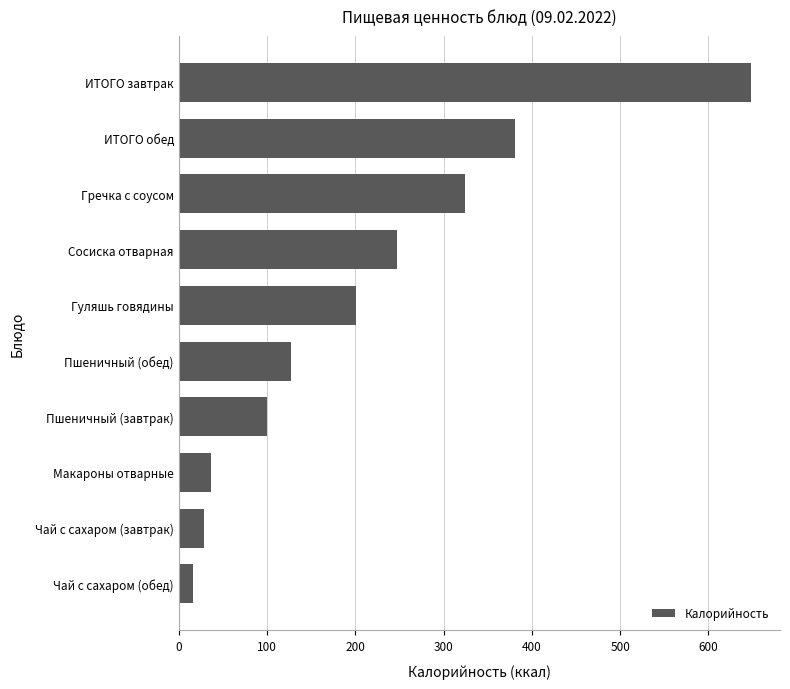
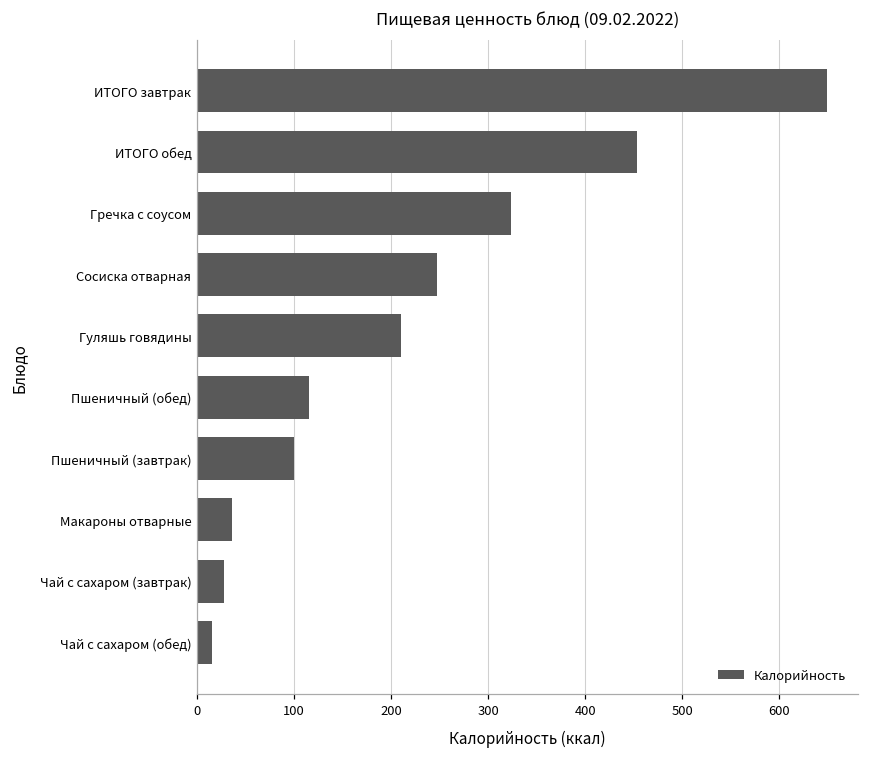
ИТОГО обед: 380 -> 450
Гуляшь говядины: 200 -> 210
Пшеничный (обед): 130 -> 120
